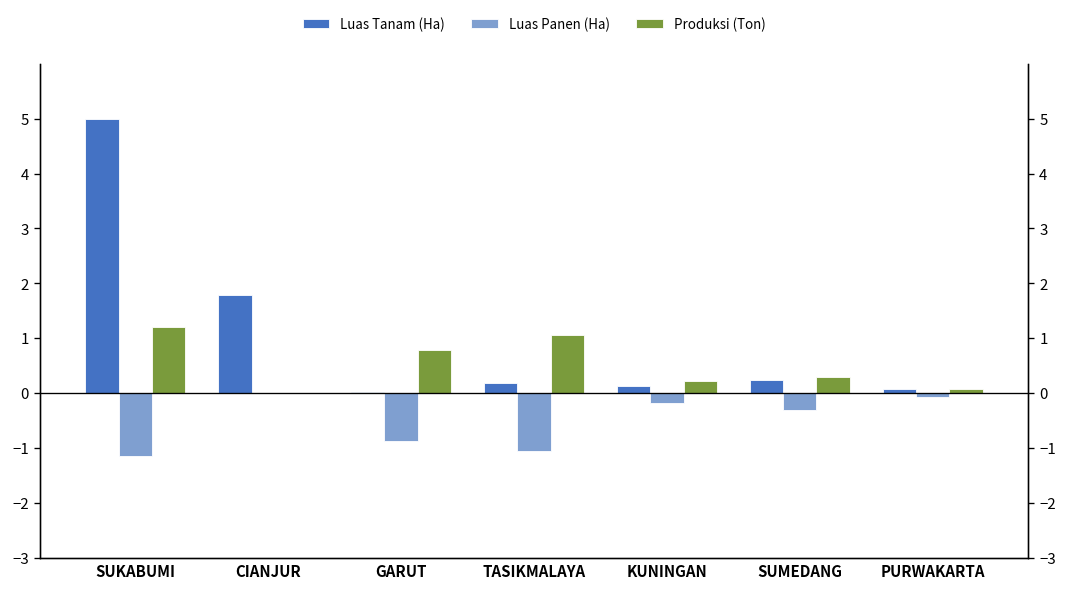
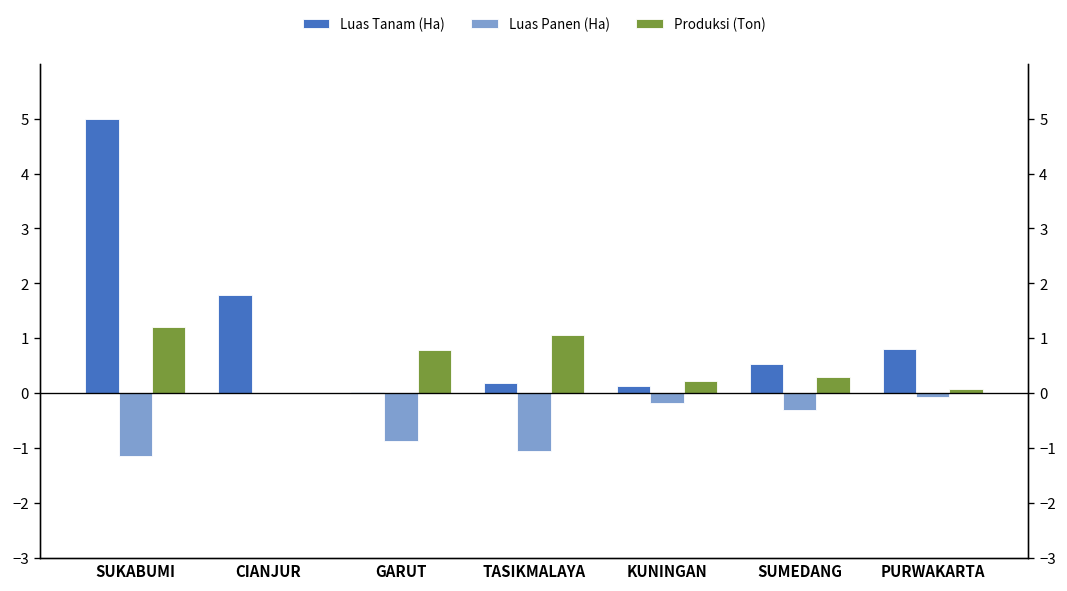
Luas Tanam (Ha), SUMEDANG: 0.2 -> 0.5
Luas Tanam (Ha), PURWAKARTA: 0.1 -> 0.8
